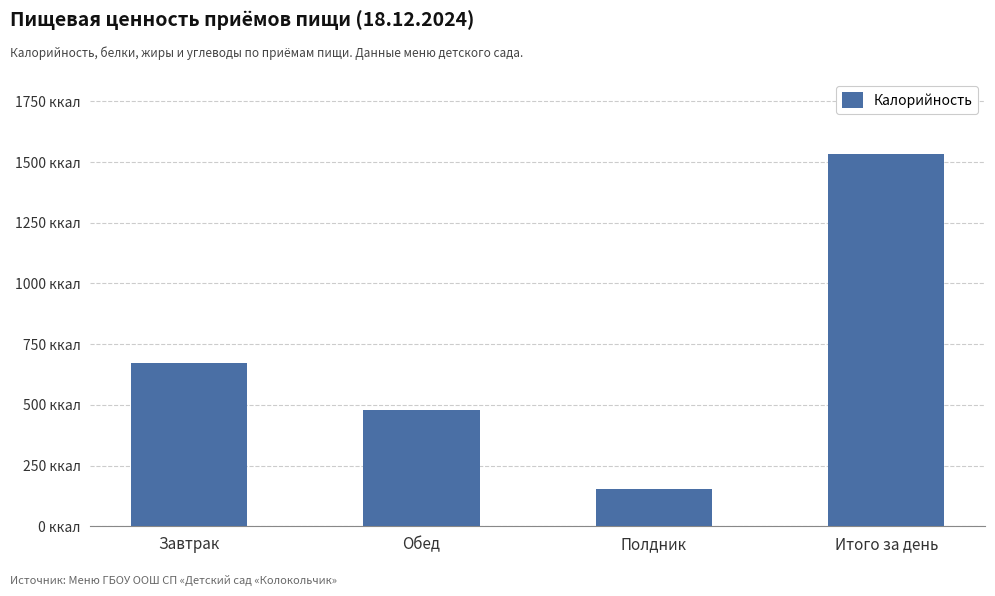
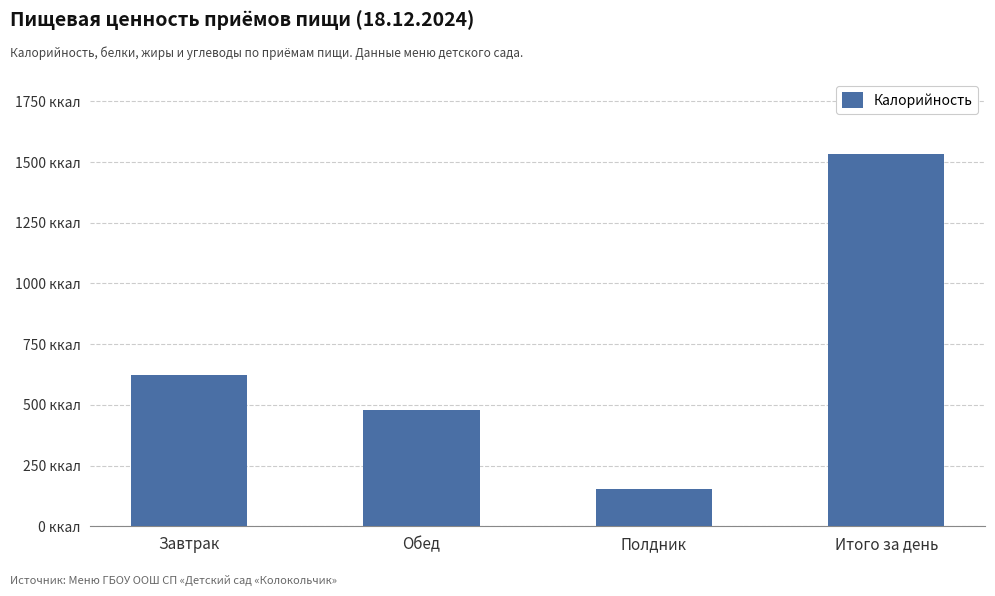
Завтрак: 670 ккал -> 620 ккал
